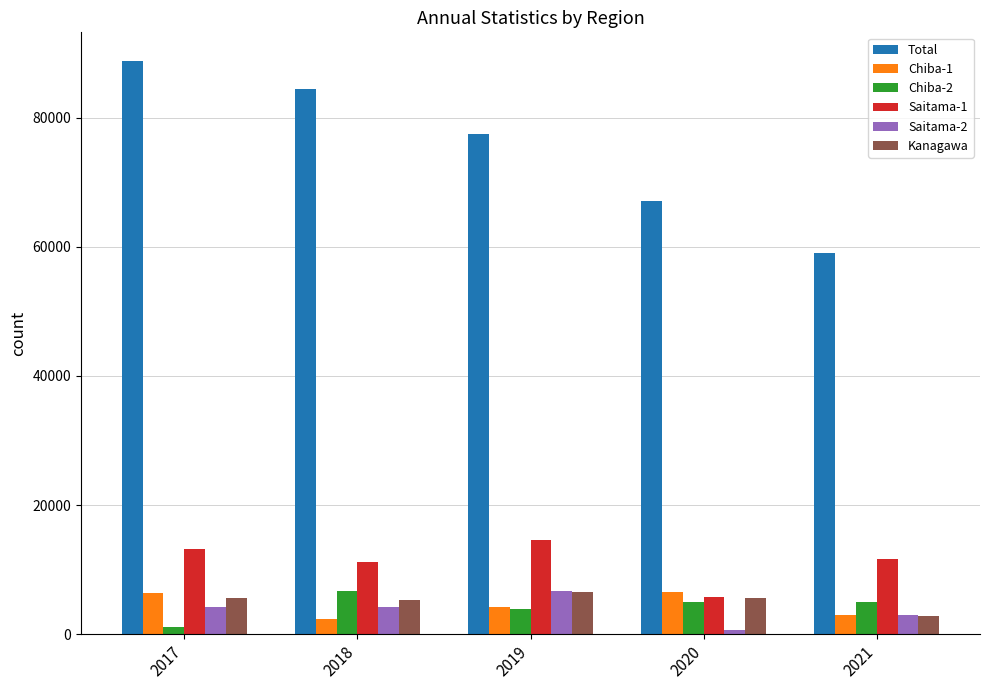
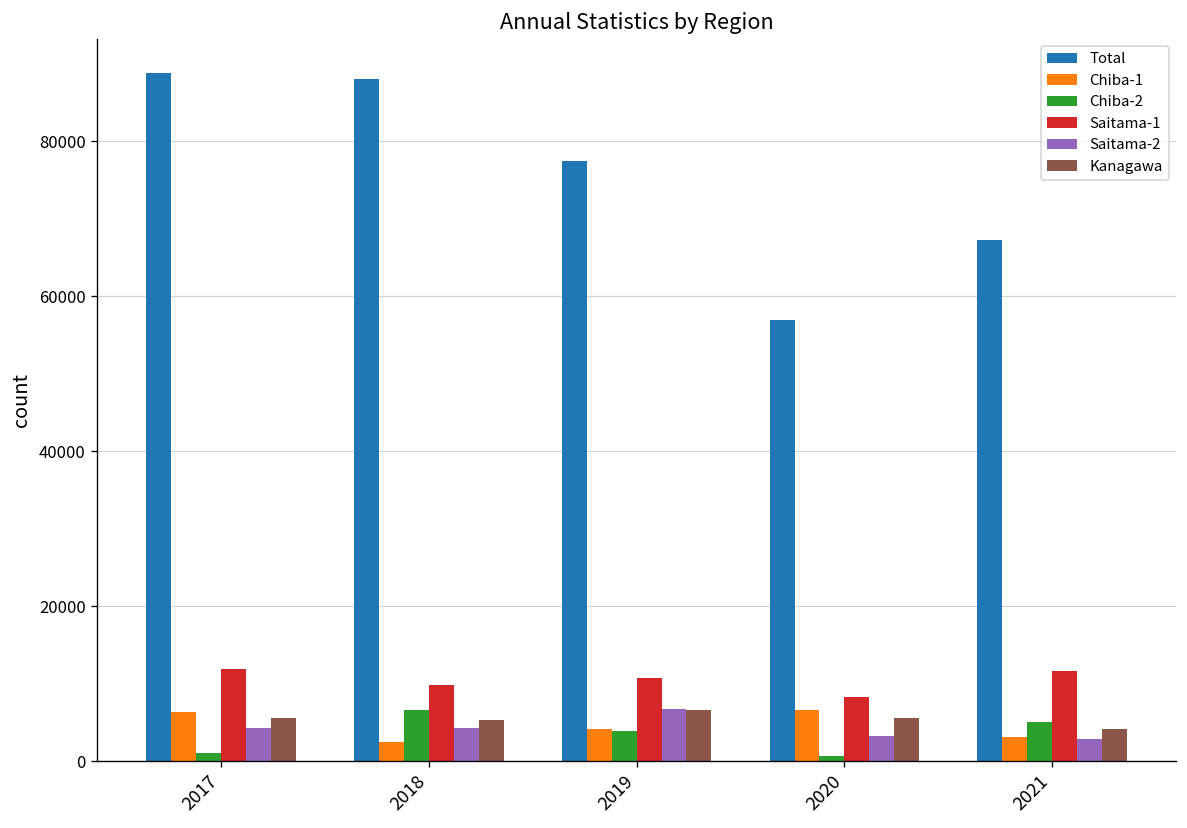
Saitama-1, 2017: 13000 -> 12000
Total, 2018: 84000 -> 88000
Saitama-1, 2018: 11000 -> 10000
Saitama-1, 2019: 15000 -> 11000
Total, 2020: 67000 -> 57000
Chiba-2, 2020: 5000 -> 1000
Saitama-1, 2020: 6000 -> 8000
Saitama-2, 2020: 1000 -> 3000
Total, 2021: 59000 -> 67000
Kanagawa, 2021: 3000 -> 4000
